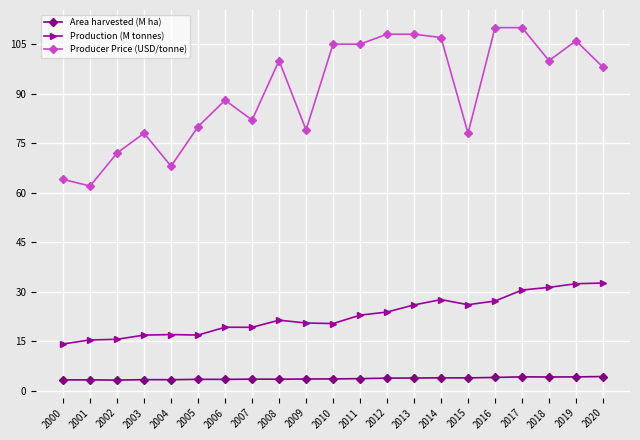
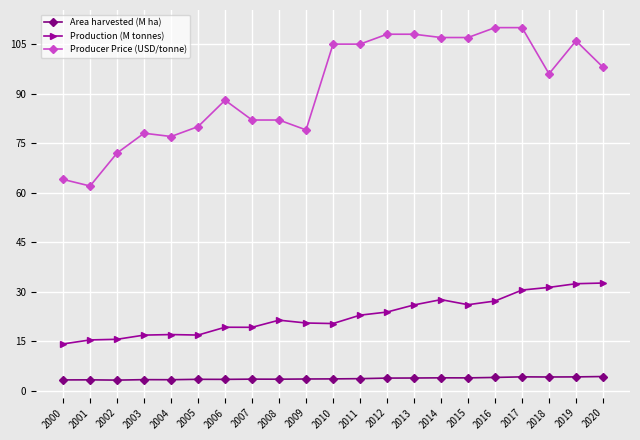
Producer Price (USD/tonne), 2004: 68 -> 77
Producer Price (USD/tonne), 2008: 100 -> 82
Producer Price (USD/tonne), 2015: 78 -> 107
Producer Price (USD/tonne), 2018: 100 -> 96
